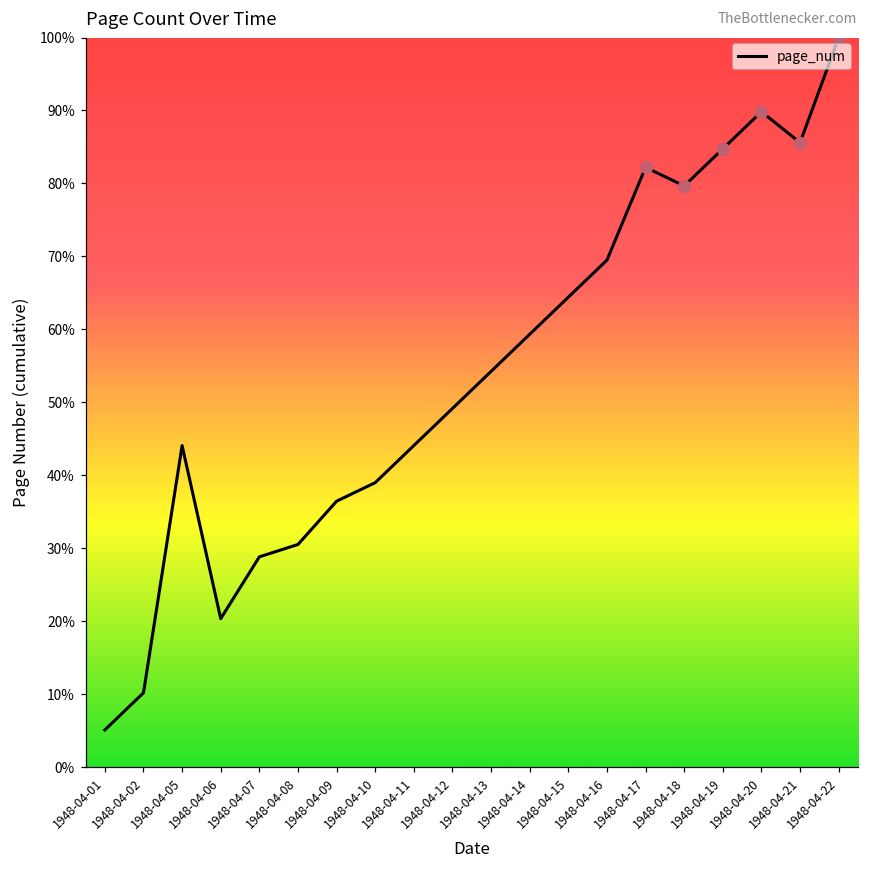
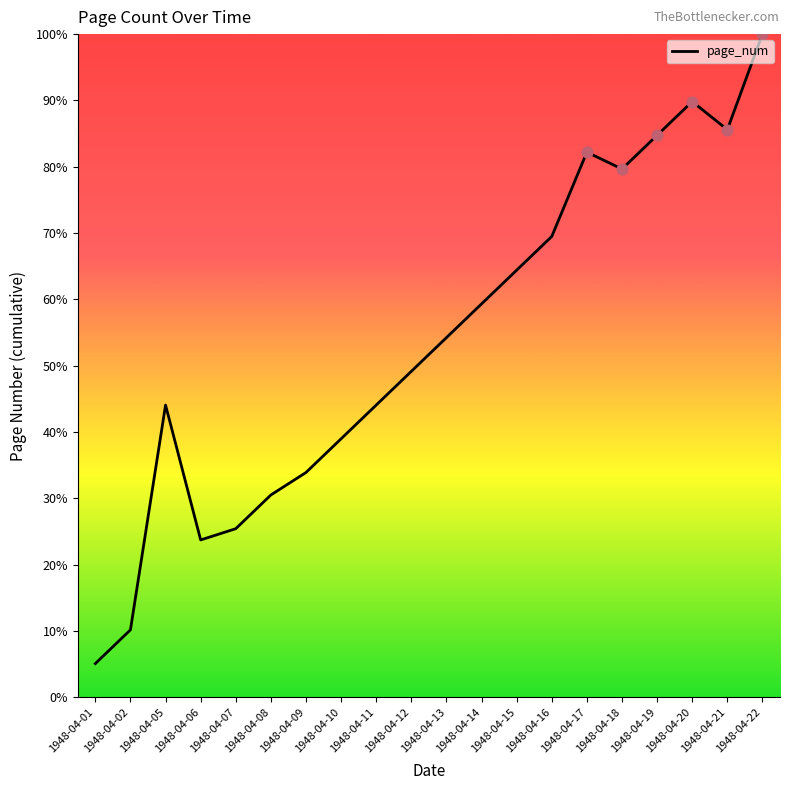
page_num, 1948-04-06: 20% -> 24%
page_num, 1948-04-07: 29% -> 25%
page_num, 1948-04-09: 36% -> 34%
